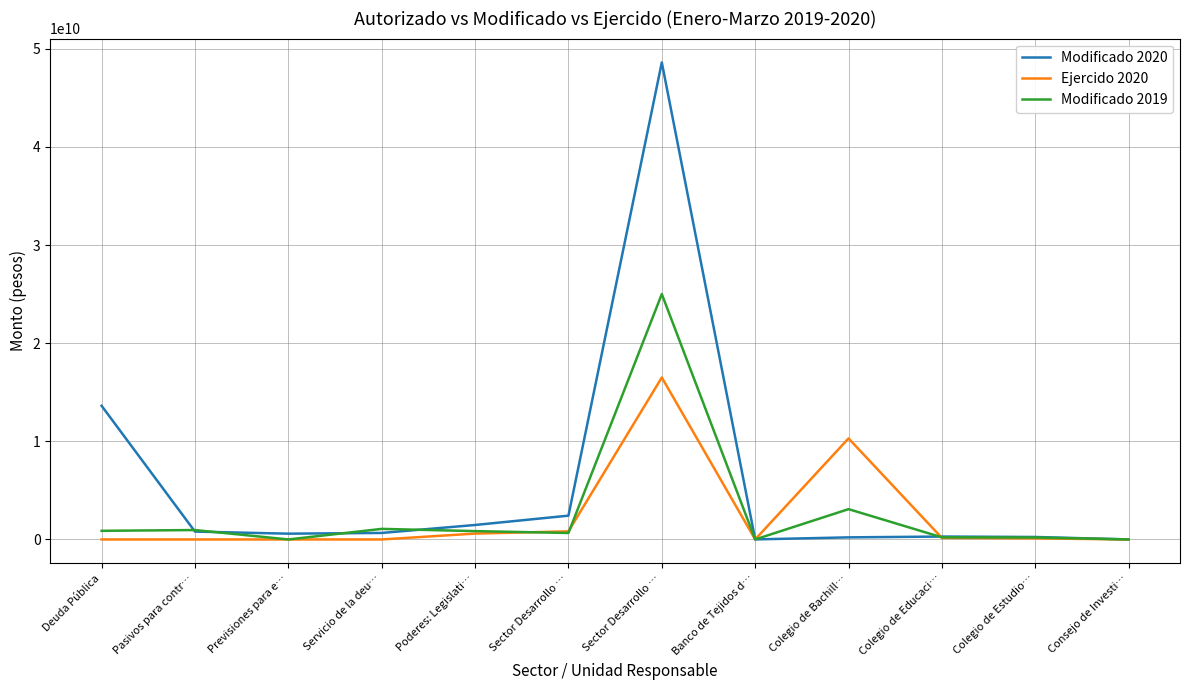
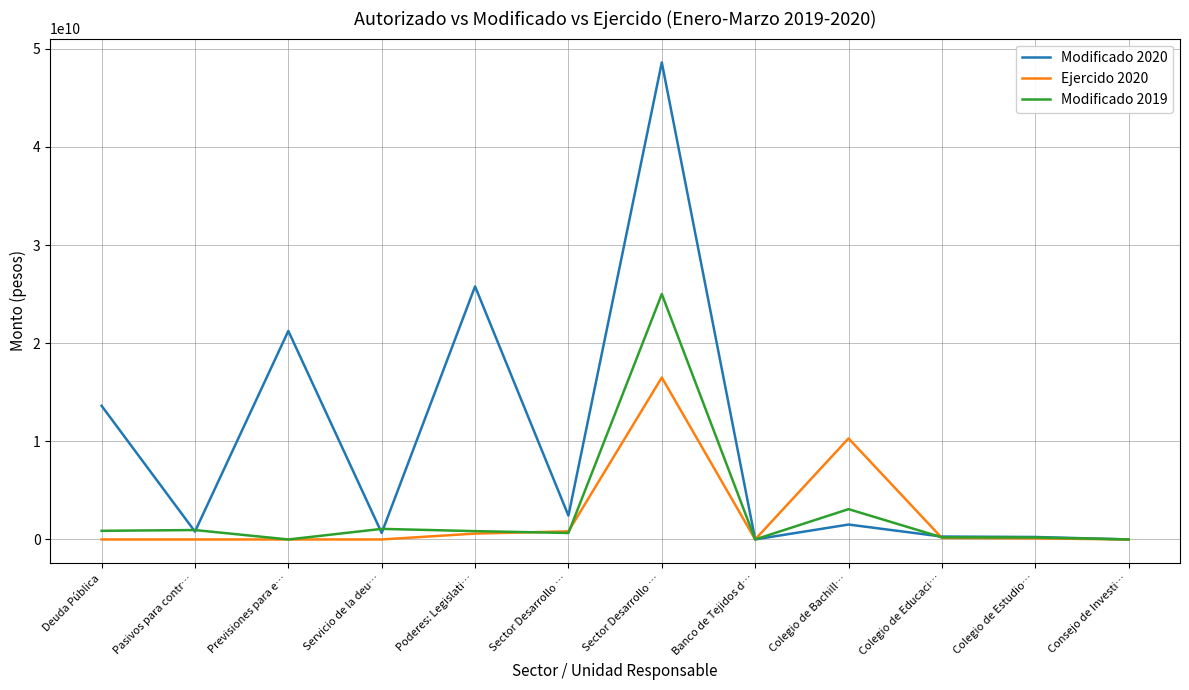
Modificado 2020, Previsiones para e…: 1000000000 -> 21000000000
Modificado 2020, Poderes: Legislati…: 1000000000 -> 26000000000
Modificado 2020, Colegio de Bachill…: 0 -> 2000000000
